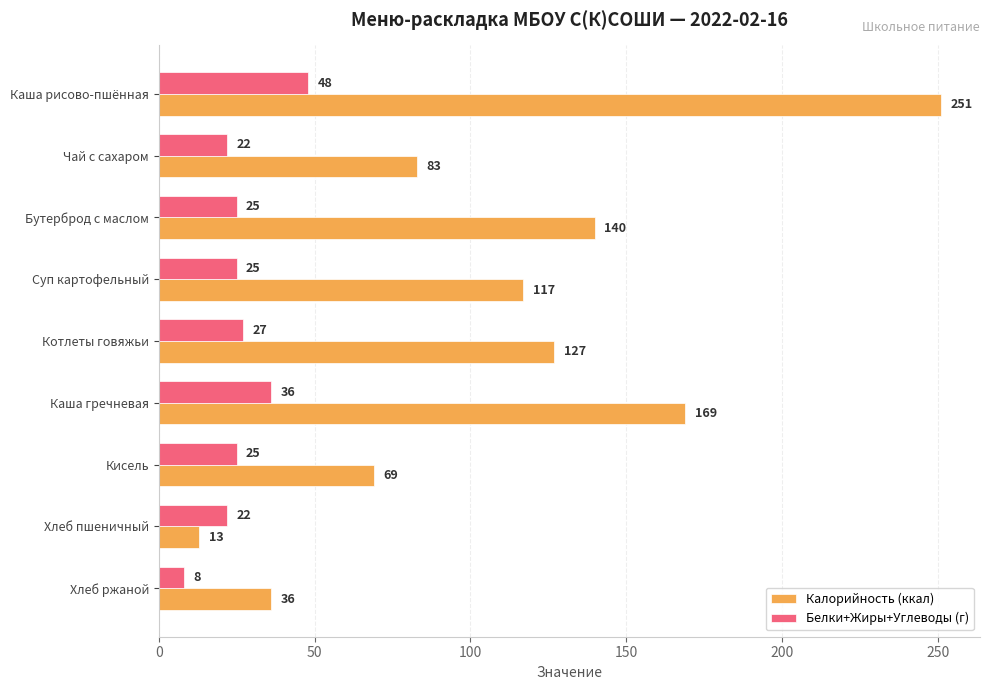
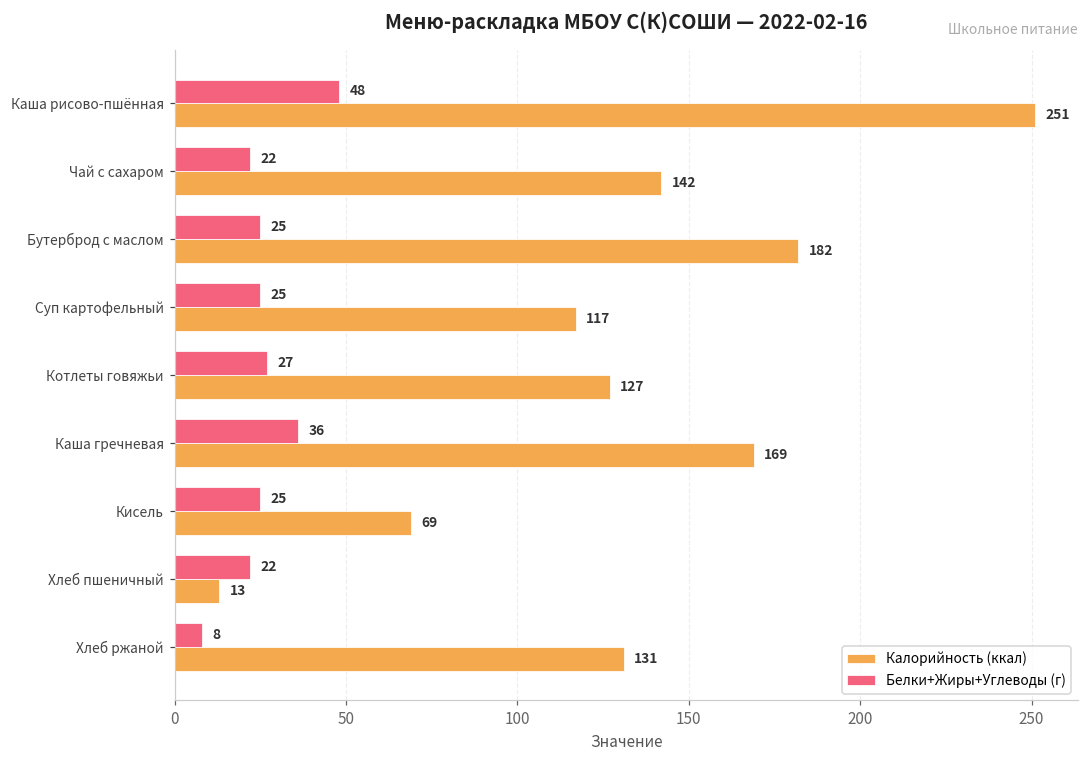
Калорийность (ккал), Чай с сахаром: 83 -> 142
Калорийность (ккал), Бутерброд с маслом: 140 -> 182
Калорийность (ккал), Хлеб ржаной: 36 -> 131
